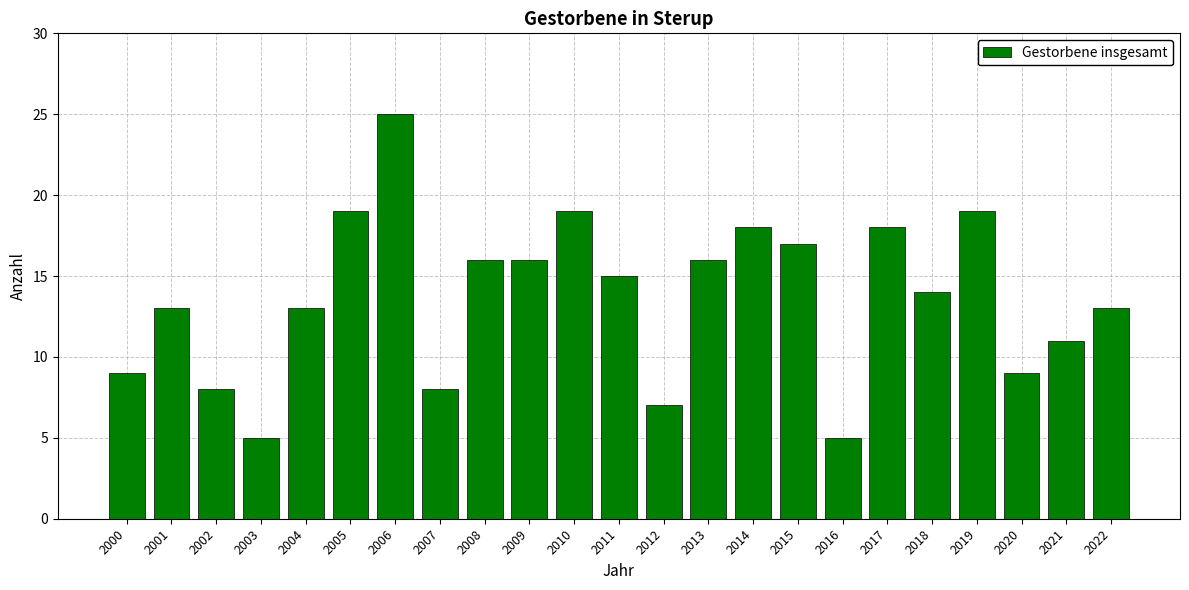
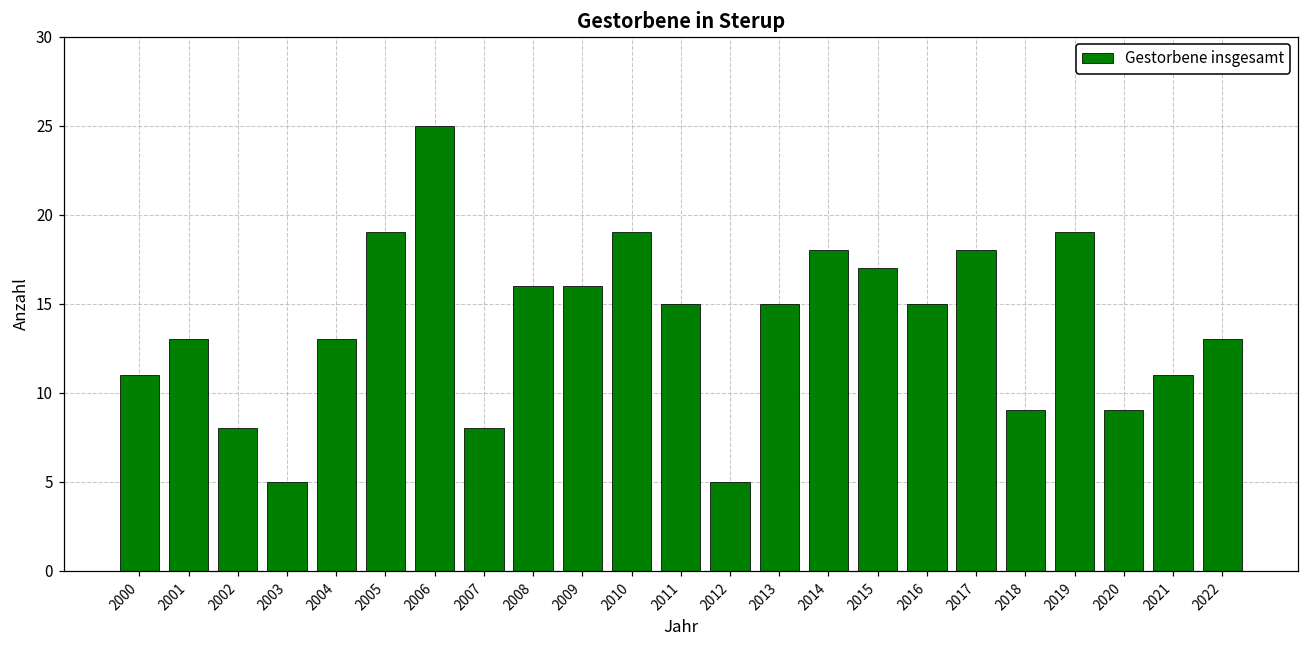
2000: 9 -> 11
2012: 7 -> 5
2013: 16 -> 15
2016: 5 -> 15
2018: 14 -> 9
